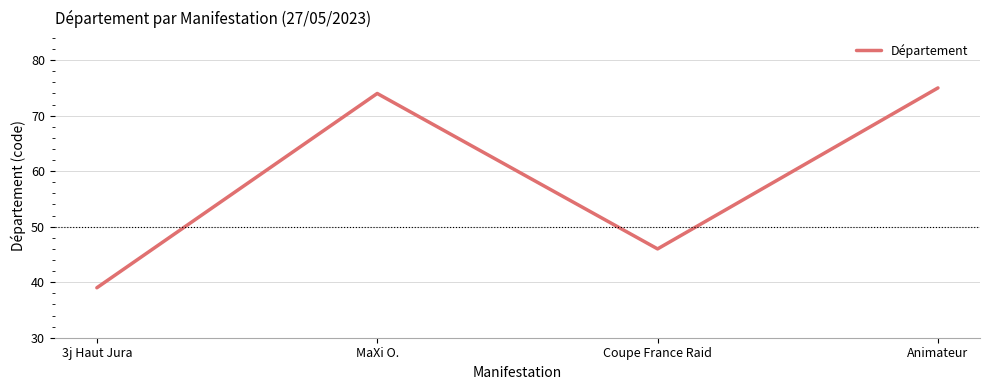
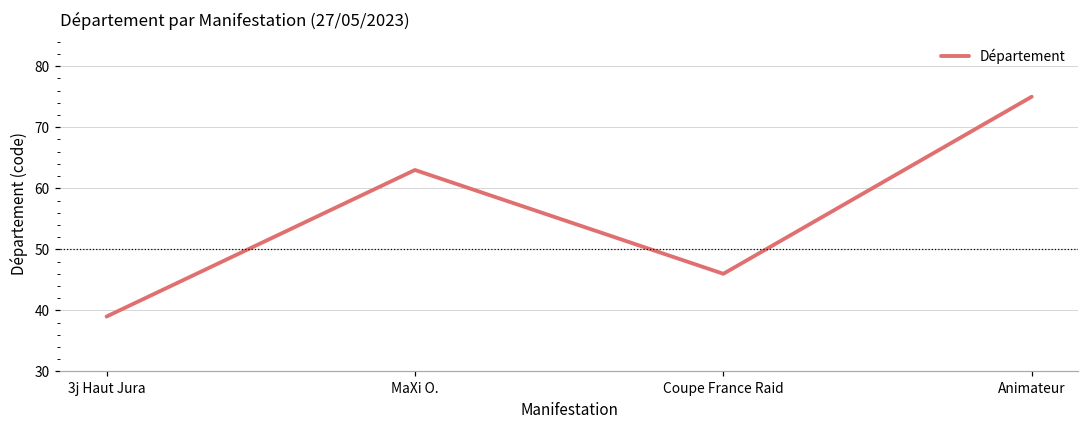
MaXi O.: 74 -> 63
